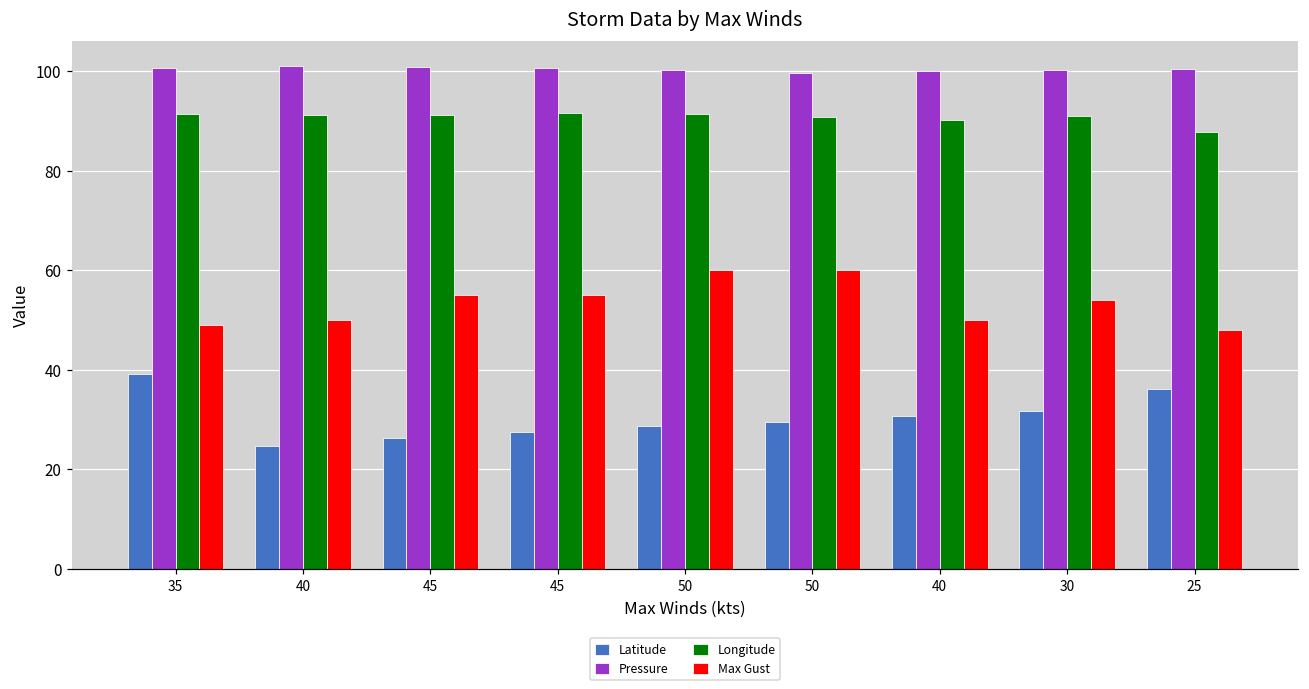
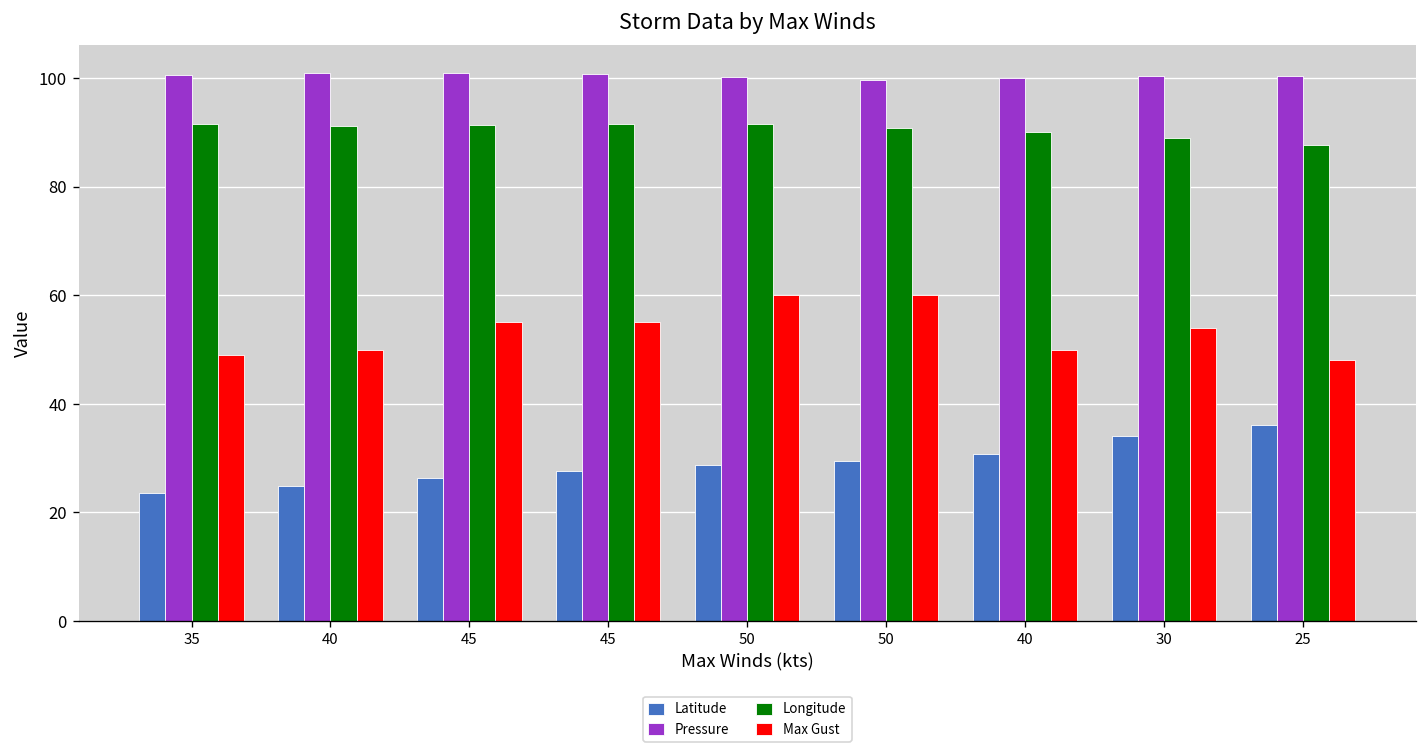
Latitude, 35: 39 -> 24
Latitude, 30: 32 -> 34
Longitude, 30: 91 -> 89
